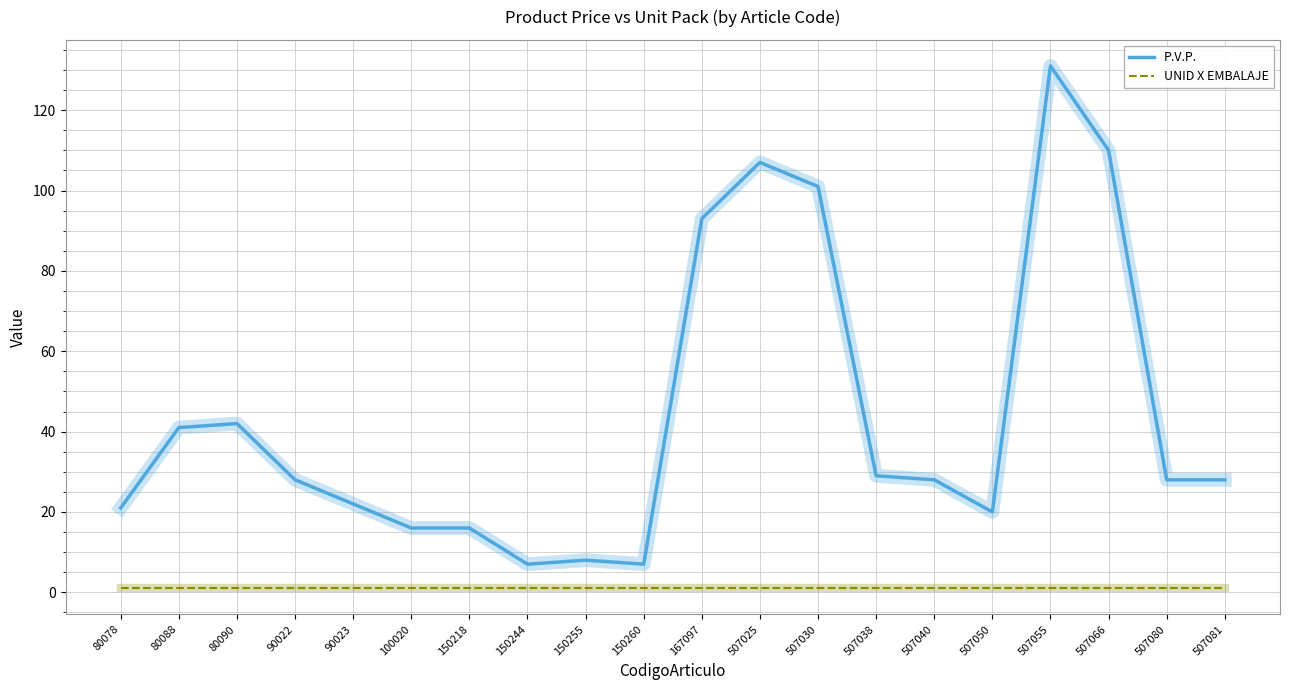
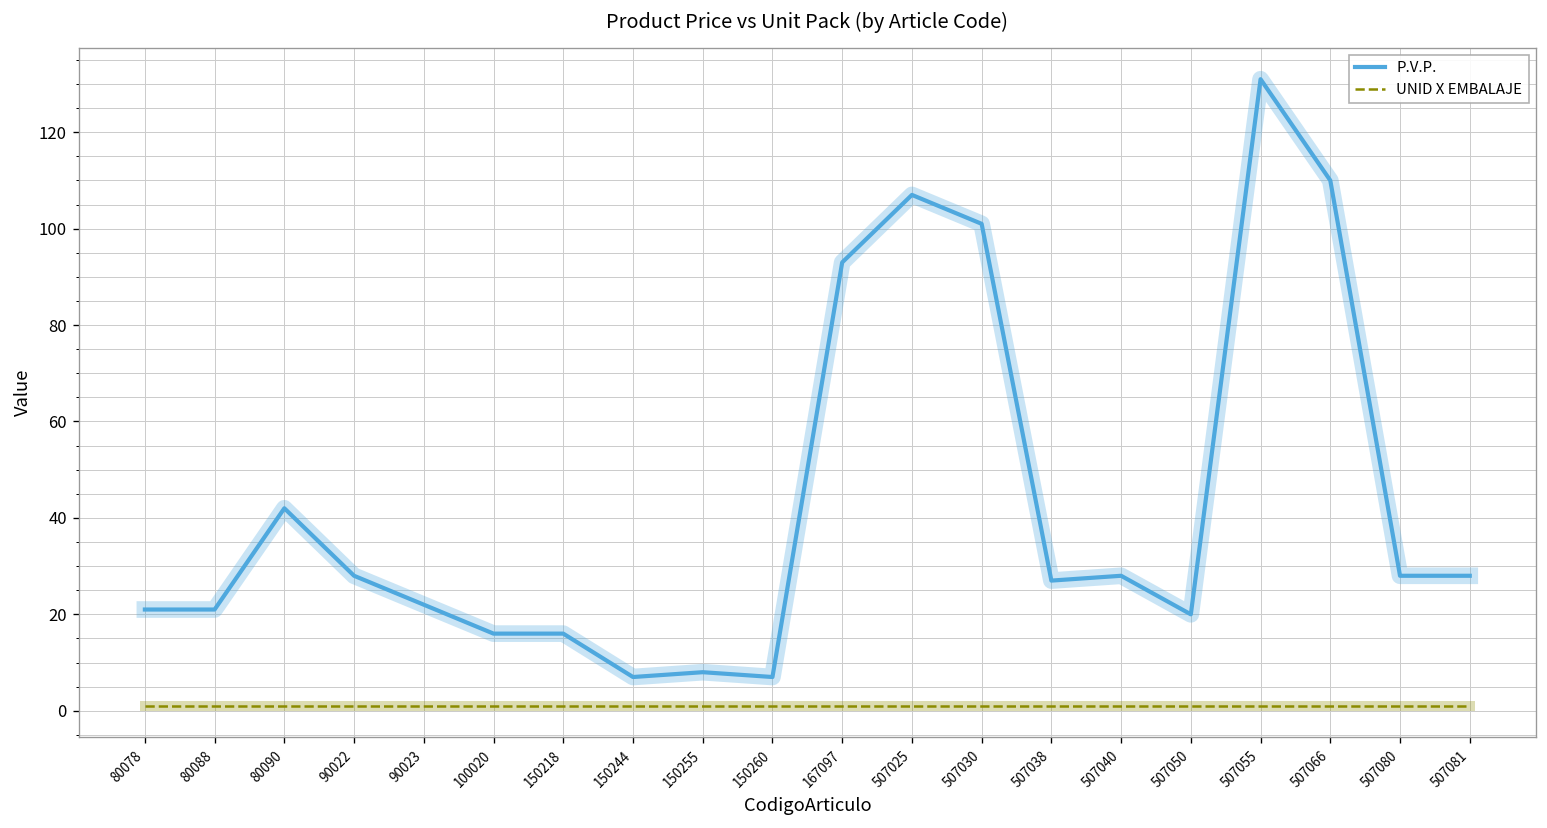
P.V.P., 80088: 41 -> 21
P.V.P., 507038: 29 -> 27
